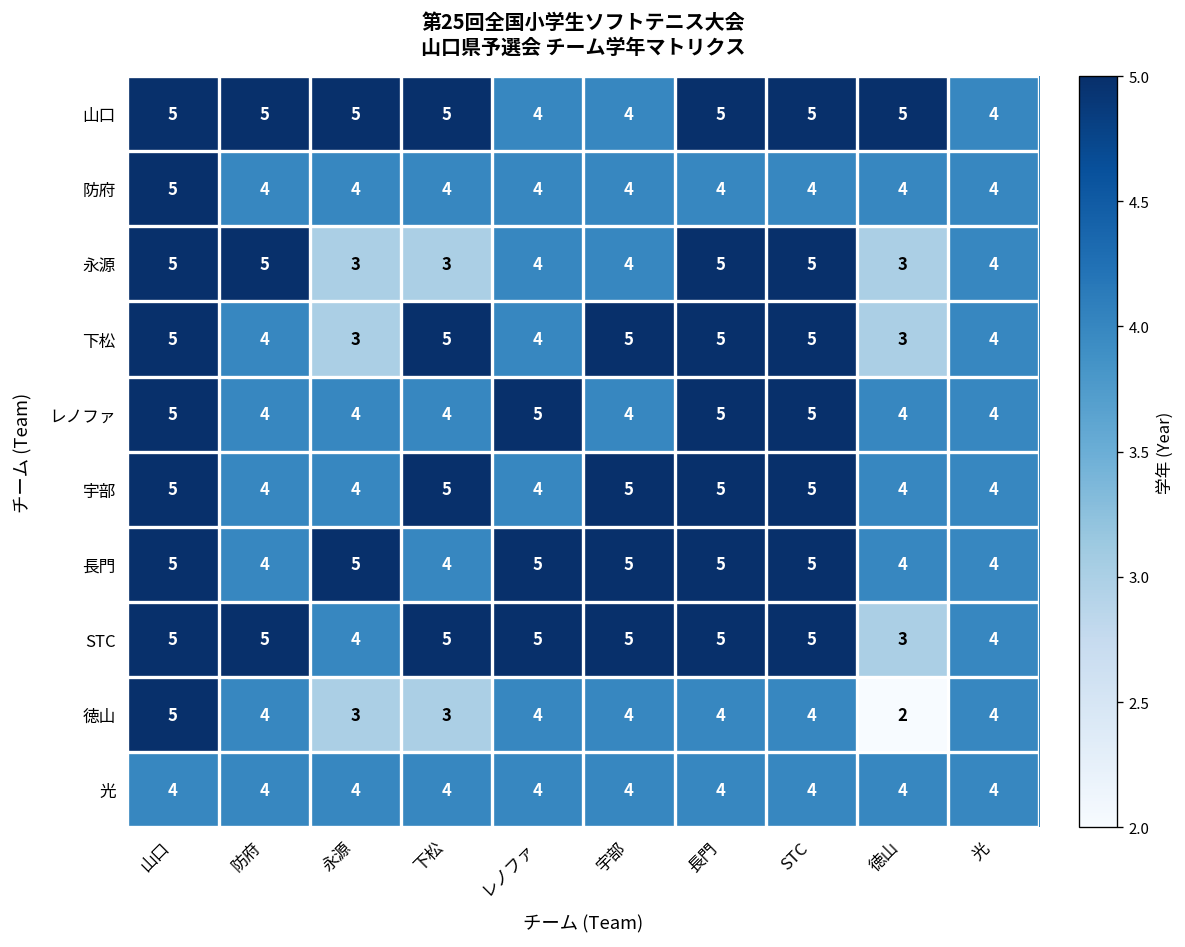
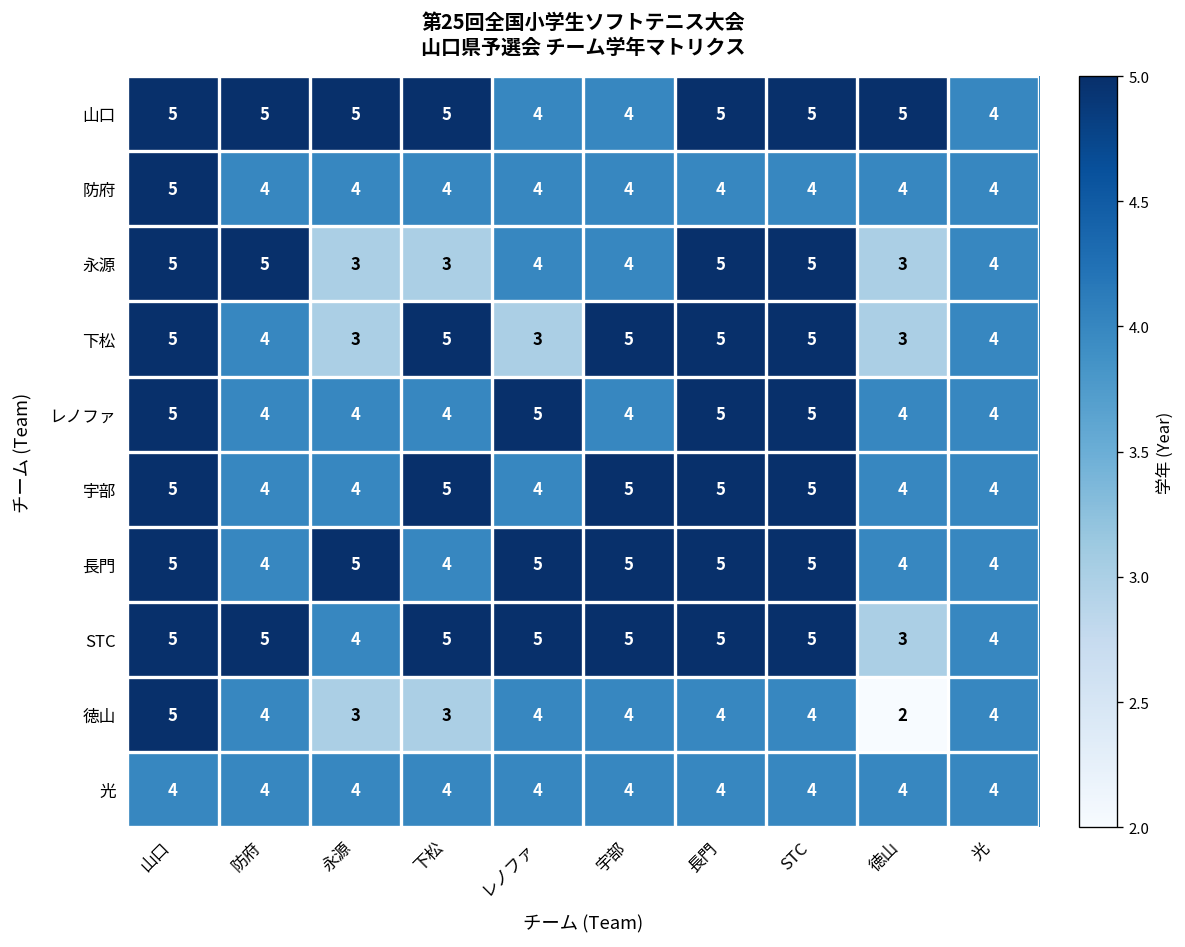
下松, レノファ: 4 -> 3
